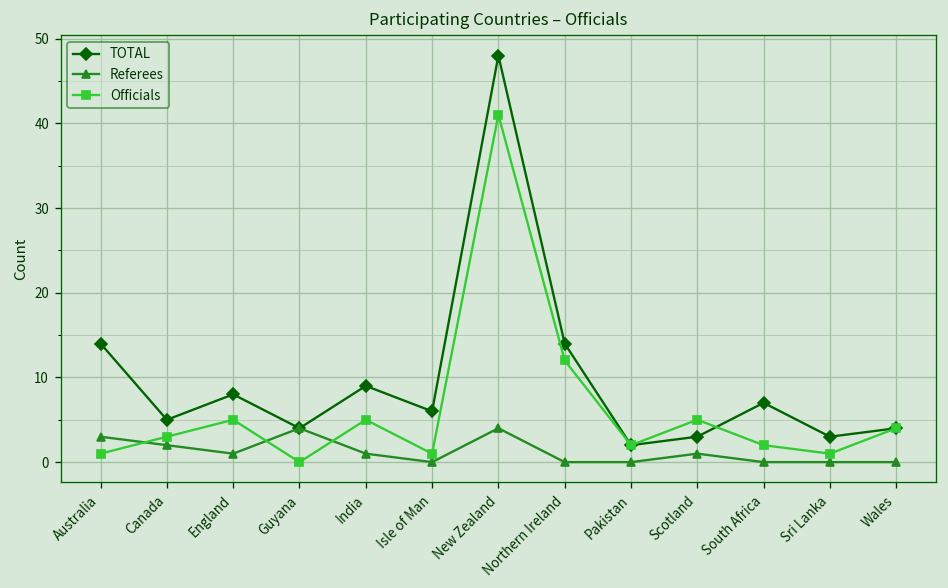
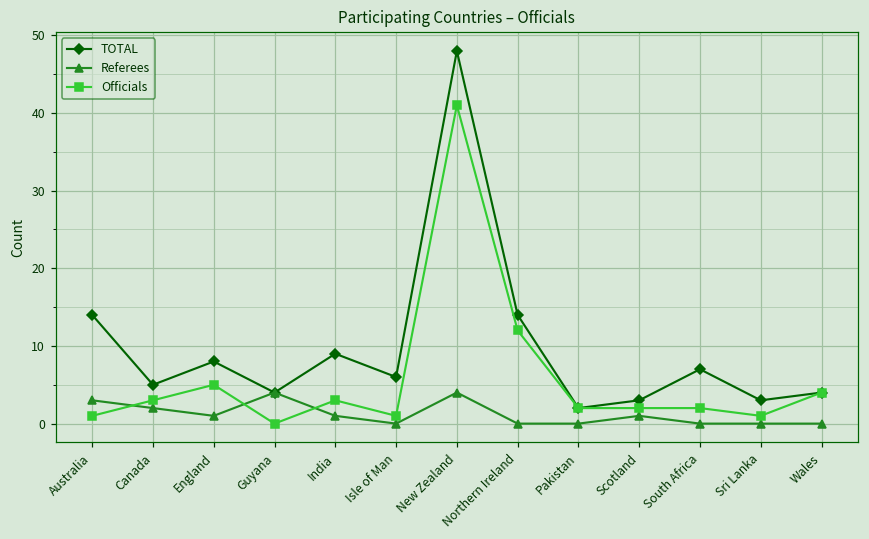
Officials, India: 5 -> 3
Officials, Scotland: 5 -> 2
